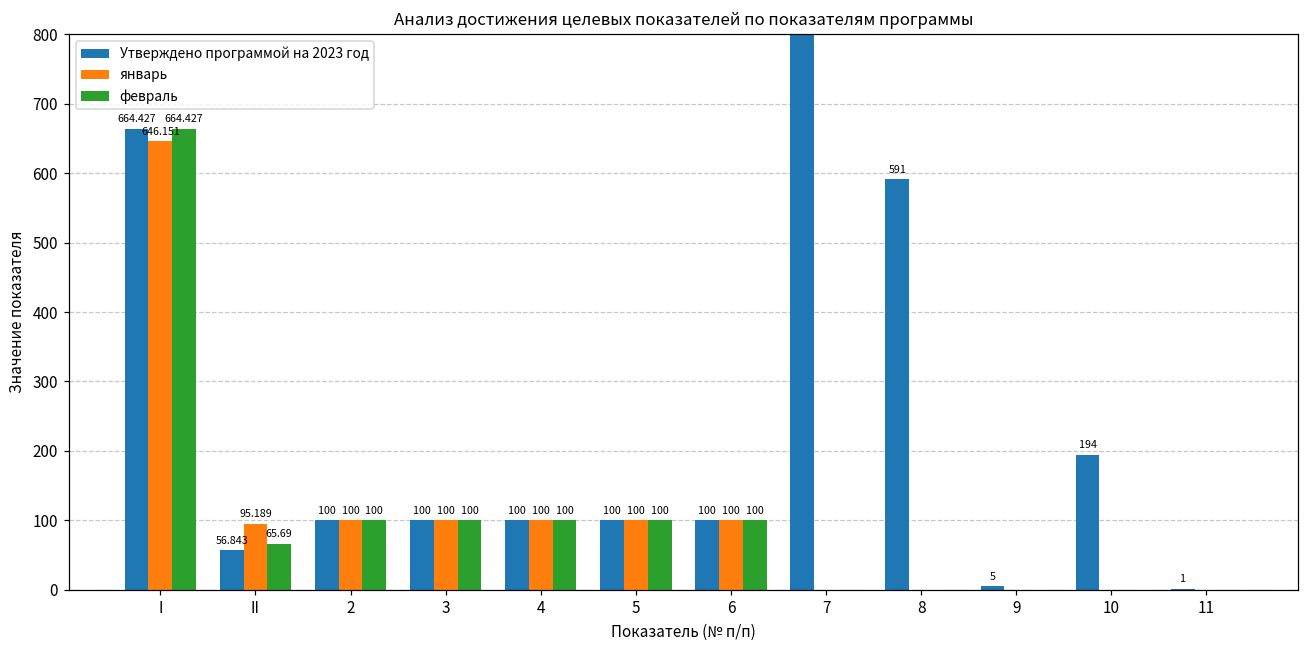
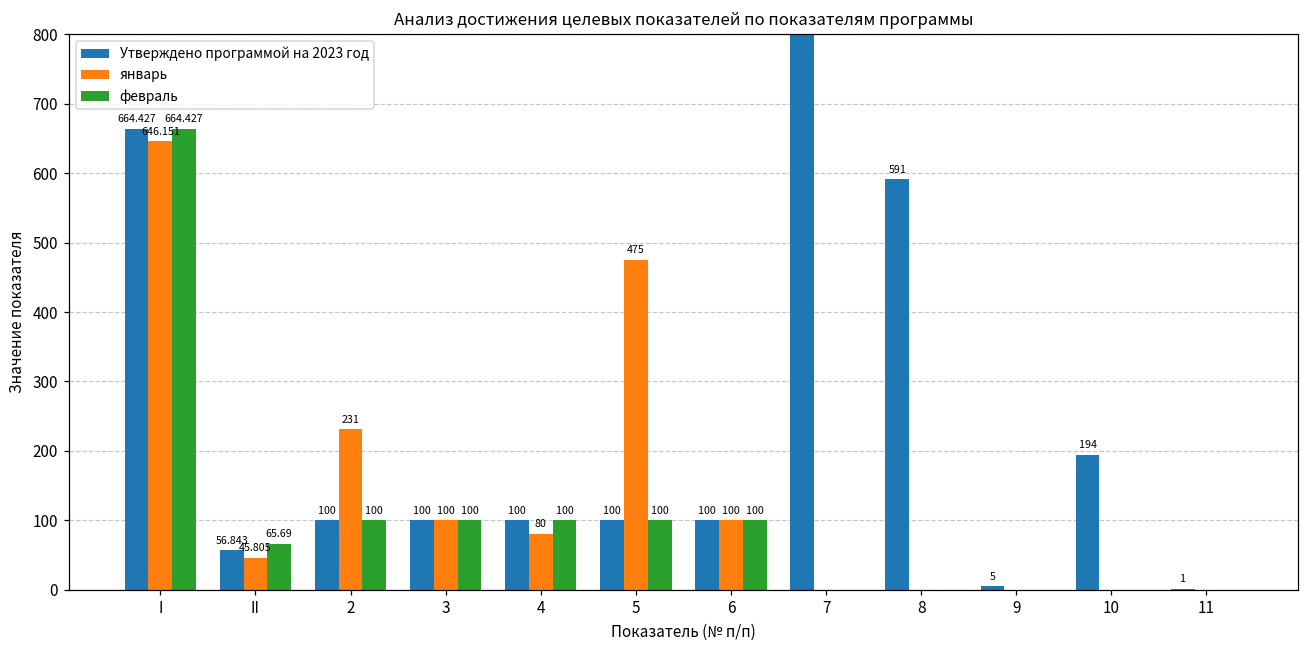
январь, II: 95.189 -> 45.805
январь, 2: 100 -> 231
январь, 4: 100 -> 80
январь, 5: 100 -> 475
